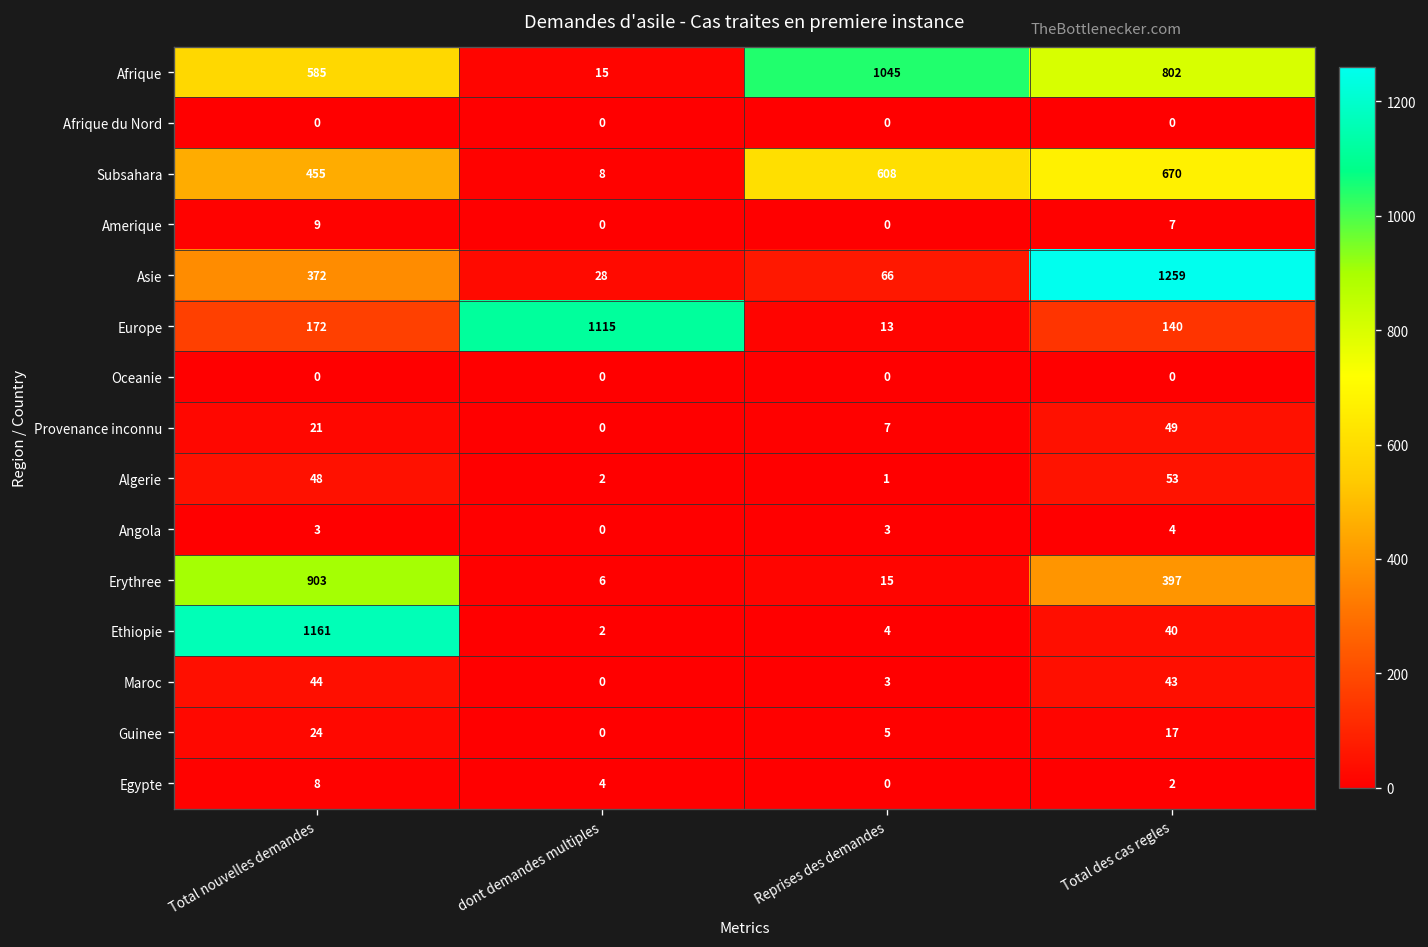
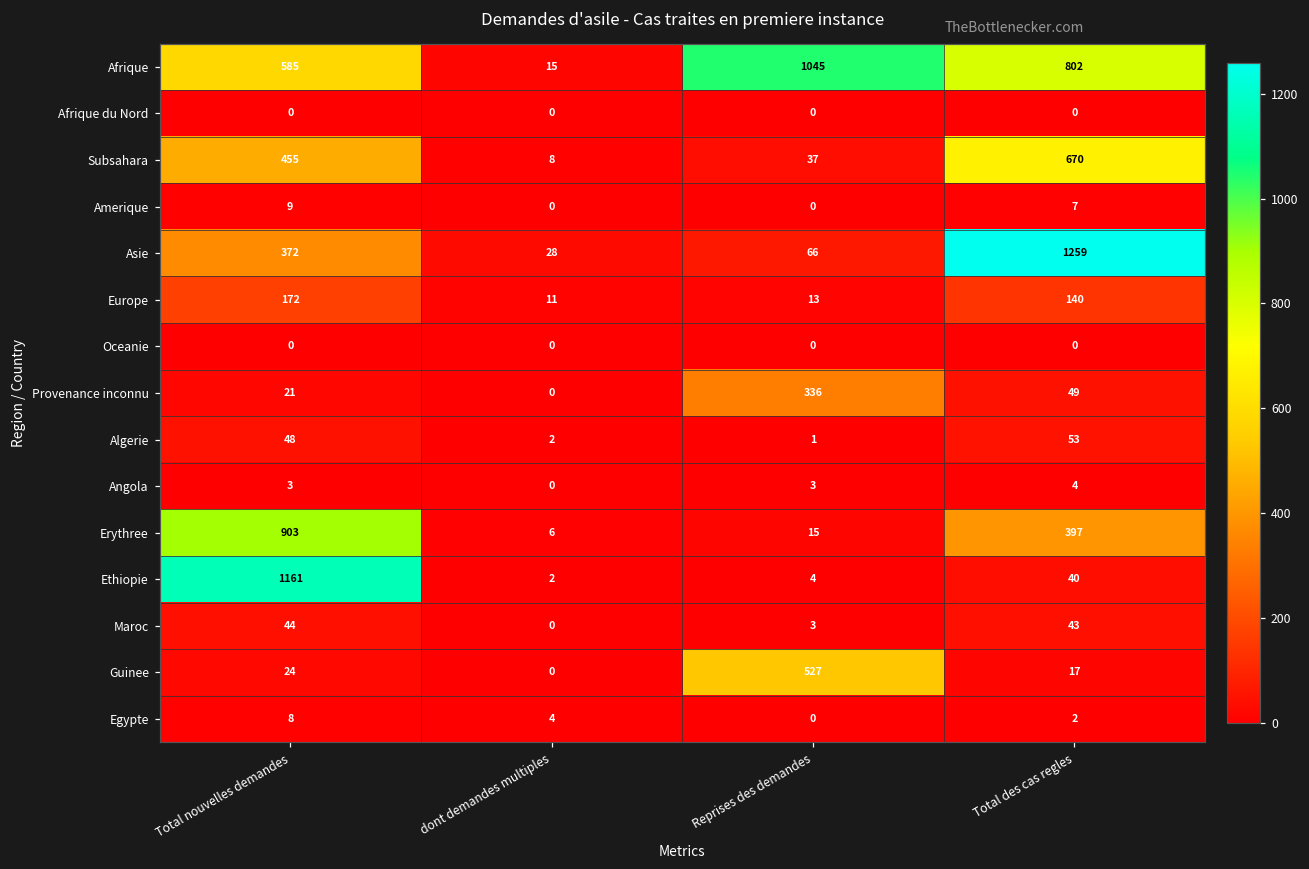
Subsahara, Reprises des demandes: 608 -> 37
Europe, dont demandes multiples: 1115 -> 11
Provenance inconnu, Reprises des demandes: 7 -> 336
Guinee, Reprises des demandes: 5 -> 527
